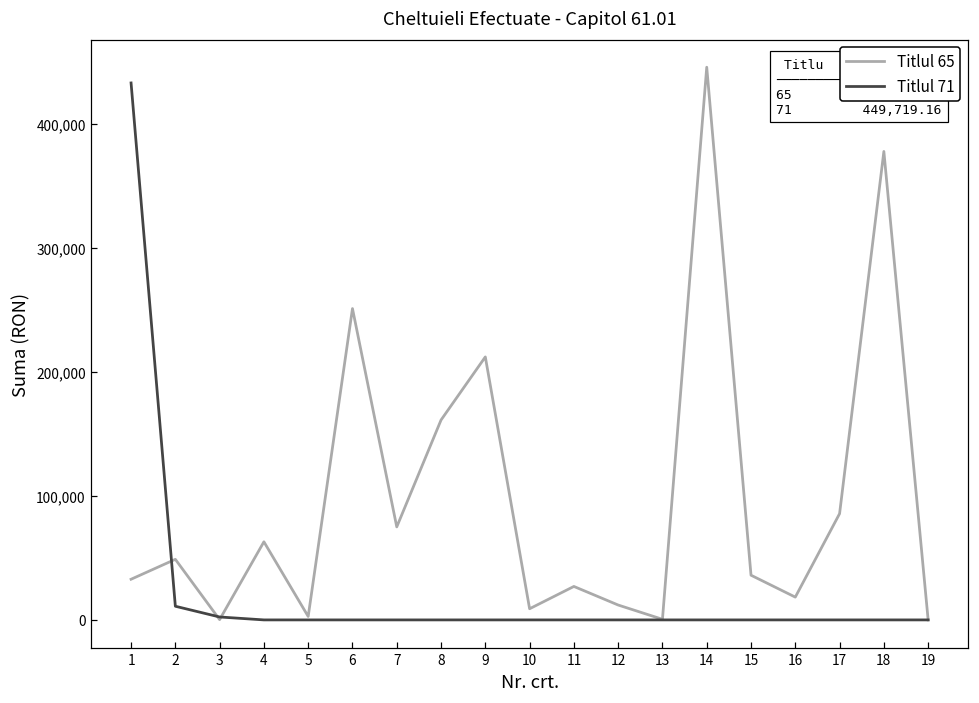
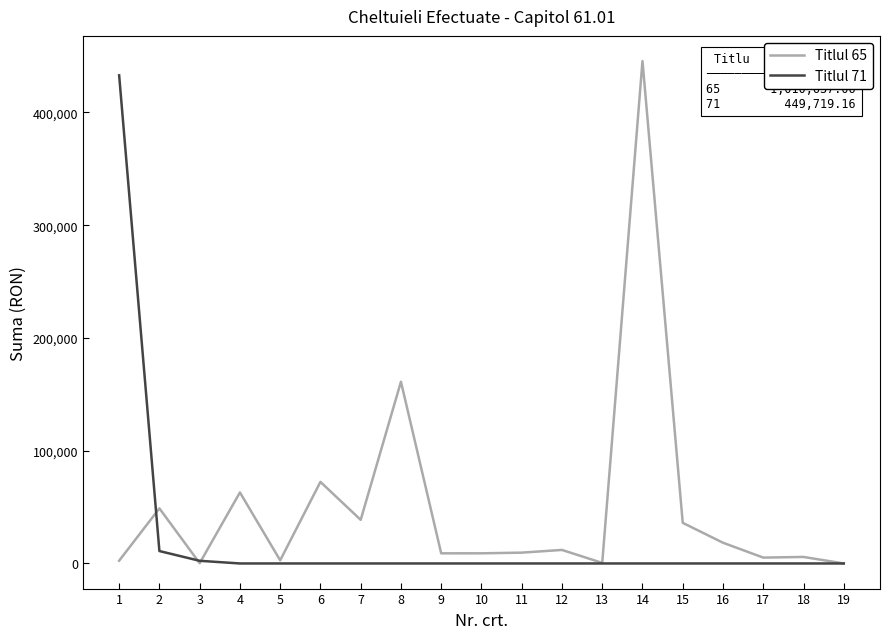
Titlul 65, 1: 33,000 -> 2,000
Titlul 65, 6: 251,000 -> 72,000
Titlul 65, 7: 75,000 -> 39,000
Titlul 65, 9: 212,000 -> 9,000
Titlul 65, 11: 27,000 -> 10,000
Titlul 65, 17: 86,000 -> 5,000
Titlul 65, 18: 378,000 -> 6,000
